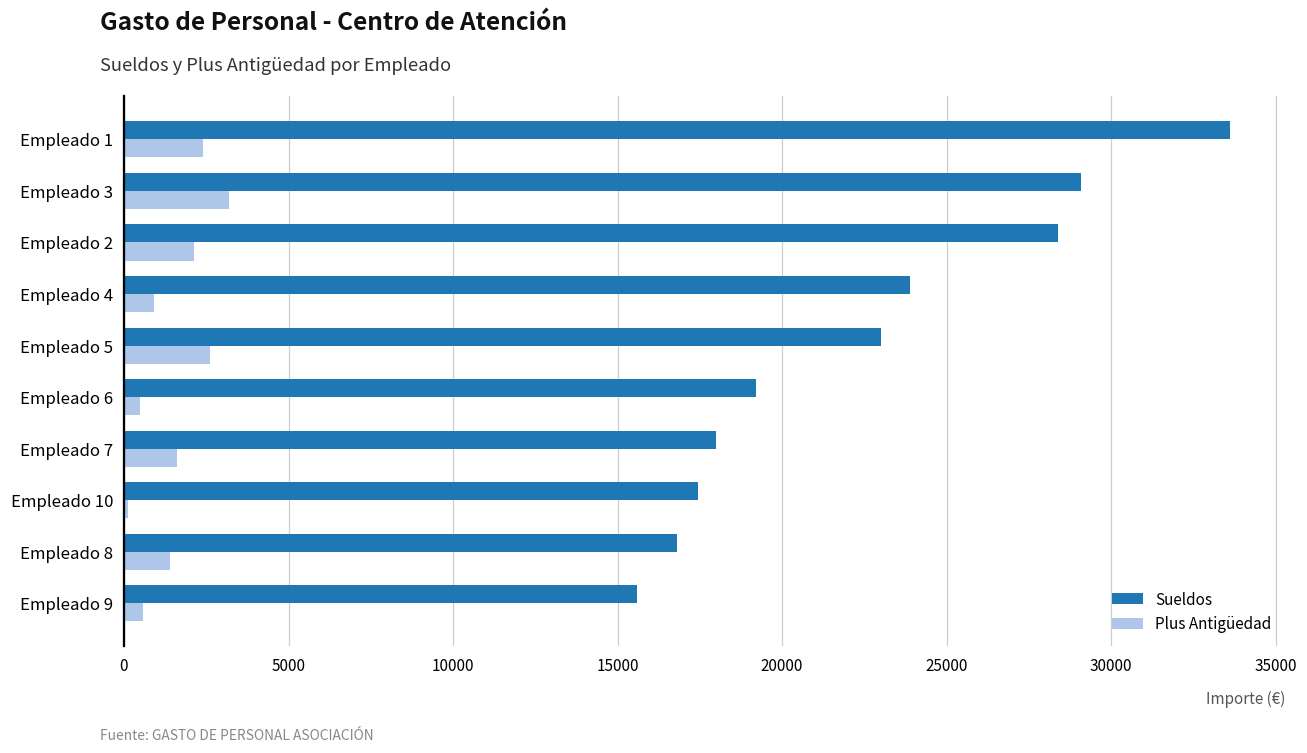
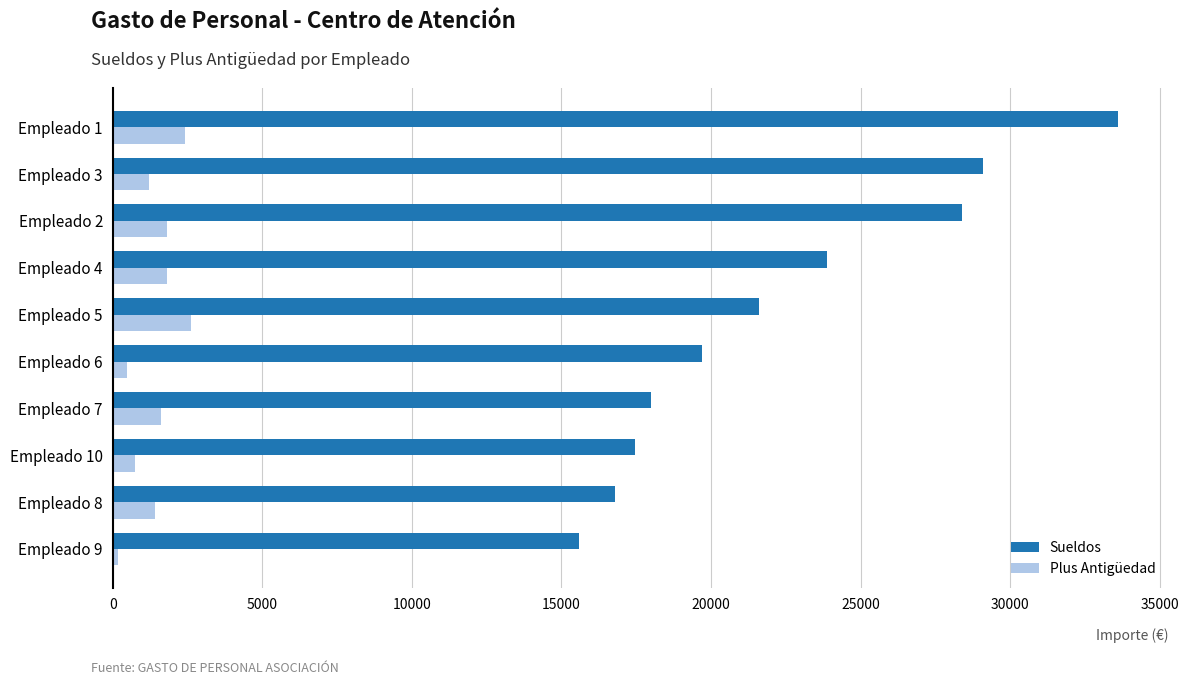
Plus Antigüedad, Empleado 3: 3200 -> 1200
Plus Antigüedad, Empleado 2: 2100 -> 1800
Plus Antigüedad, Empleado 4: 900 -> 1800
Sueldos, Empleado 5: 23000 -> 21600
Sueldos, Empleado 6: 19200 -> 19700
Plus Antigüedad, Empleado 10: 100 -> 800
Plus Antigüedad, Empleado 9: 600 -> 200
